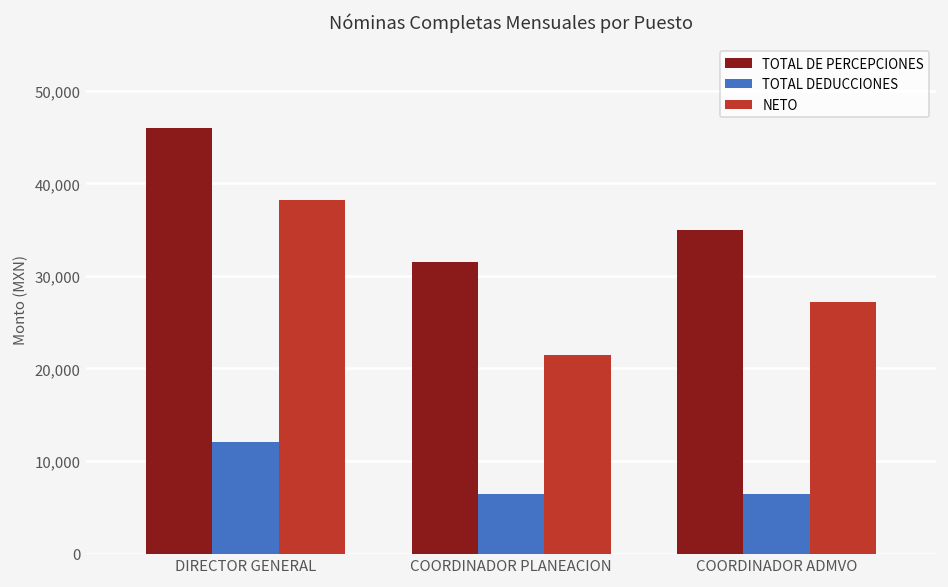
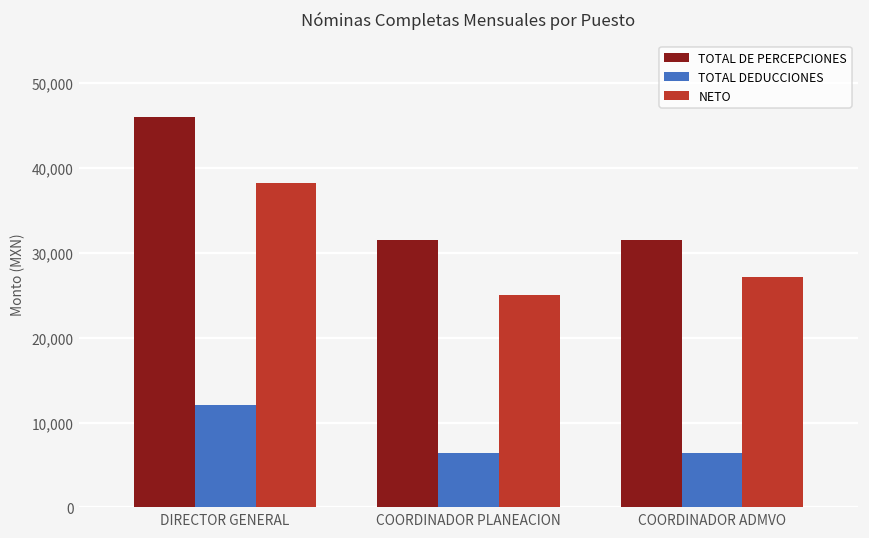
NETO, COORDINADOR PLANEACION: 21,000 -> 25,000
TOTAL DE PERCEPCIONES, COORDINADOR ADMVO: 35,000 -> 32,000
